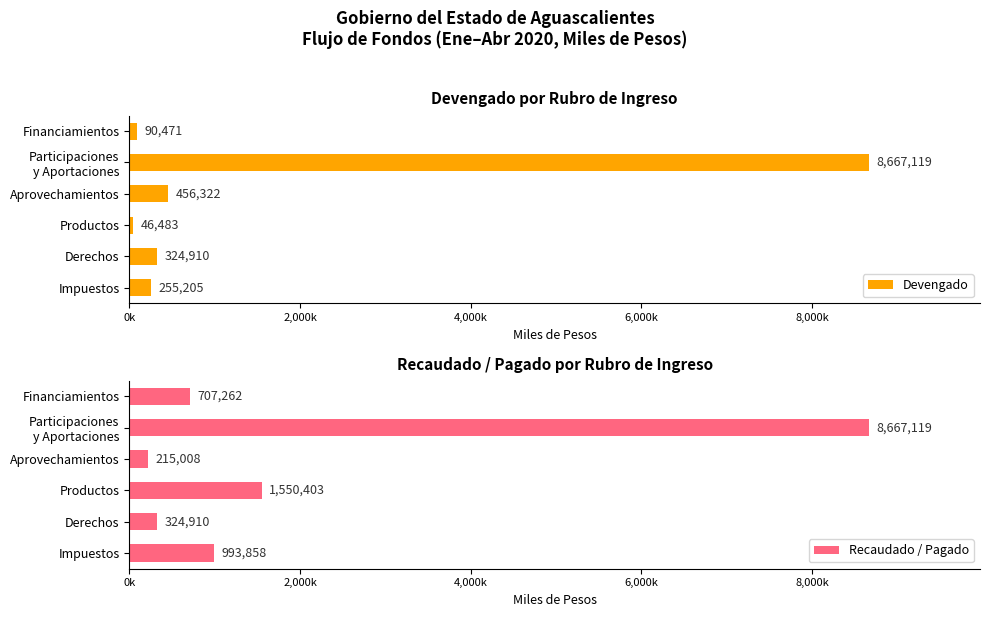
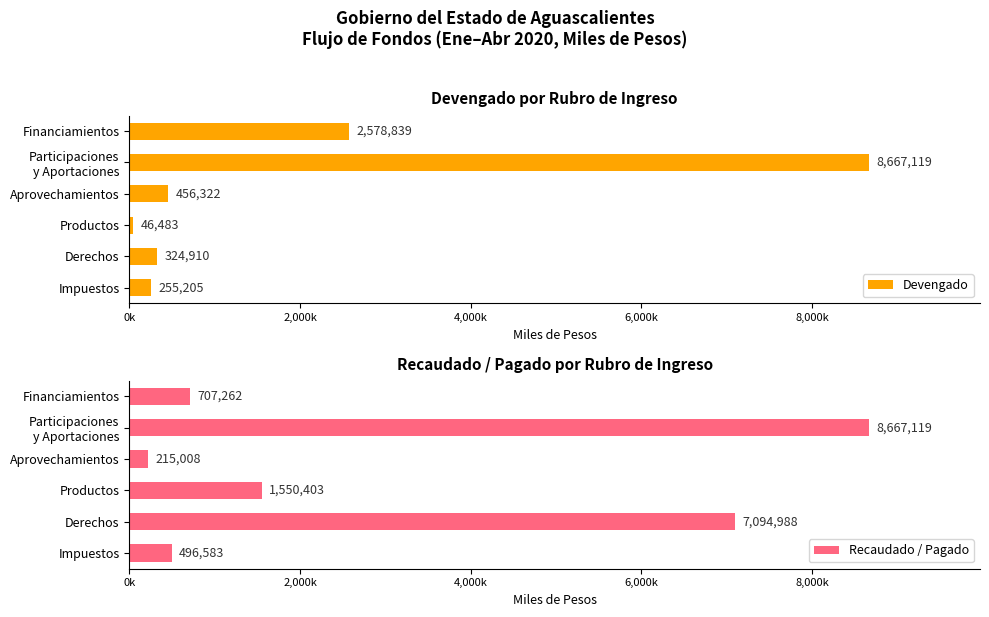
Devengado por Rubro de Ingreso, Financiamientos: 90,471 -> 2,578,839
Recaudado / Pagado por Rubro de Ingreso, Derechos: 324,910 -> 7,094,988
Recaudado / Pagado por Rubro de Ingreso, Impuestos: 993,858 -> 496,583
